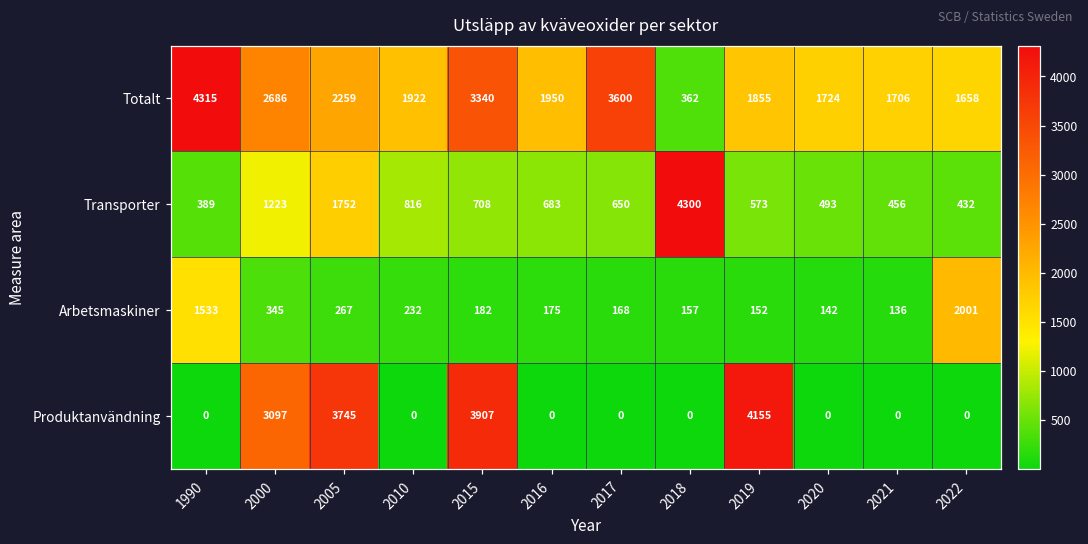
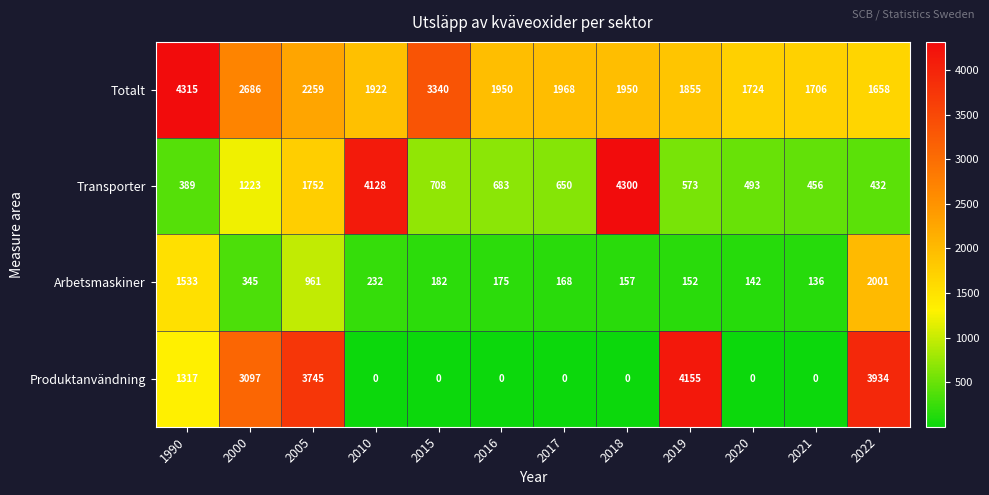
Totalt, 2017: 3600 -> 1968
Totalt, 2018: 362 -> 1950
Transporter, 2010: 816 -> 4128
Arbetsmaskiner, 2005: 267 -> 961
Produktanvändning, 1990: 0 -> 1317
Produktanvändning, 2015: 3907 -> 0
Produktanvändning, 2022: 0 -> 3934
